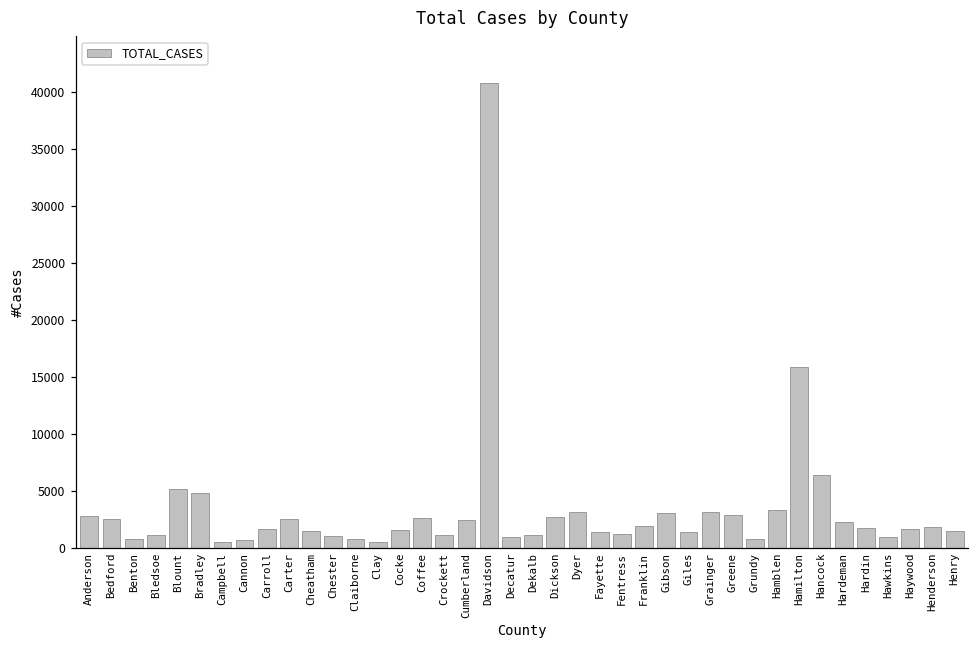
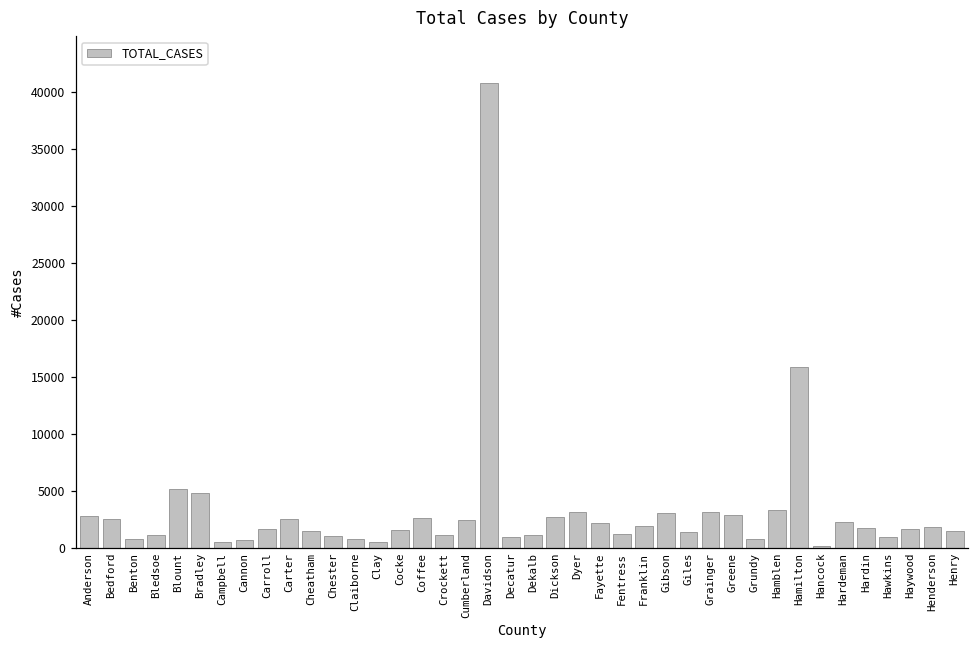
Fayette: 1300 -> 2100
Hancock: 6400 -> 100
